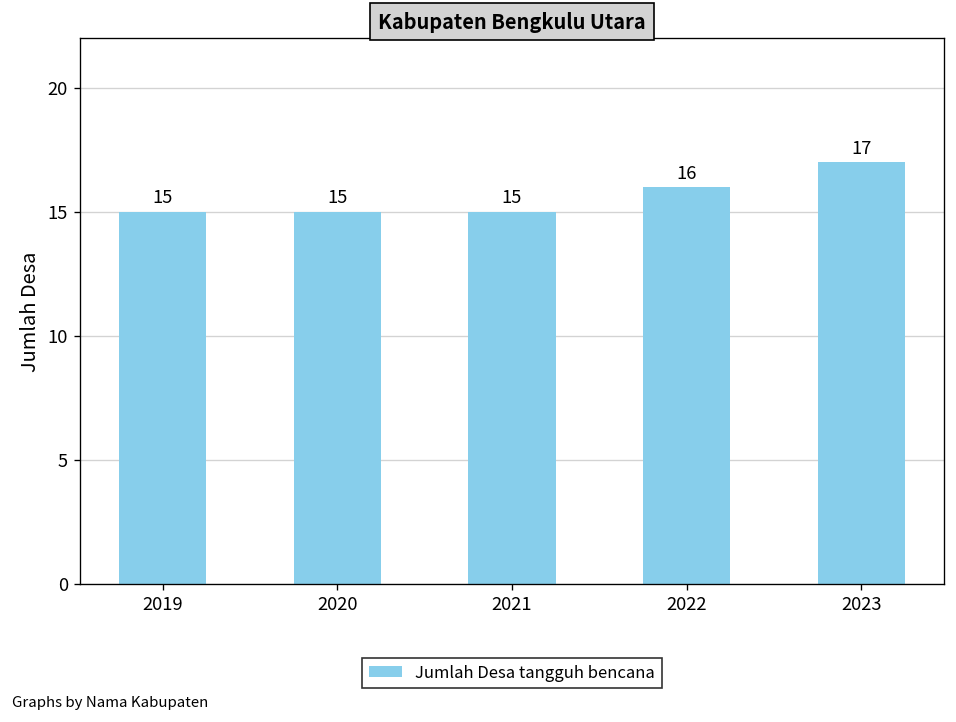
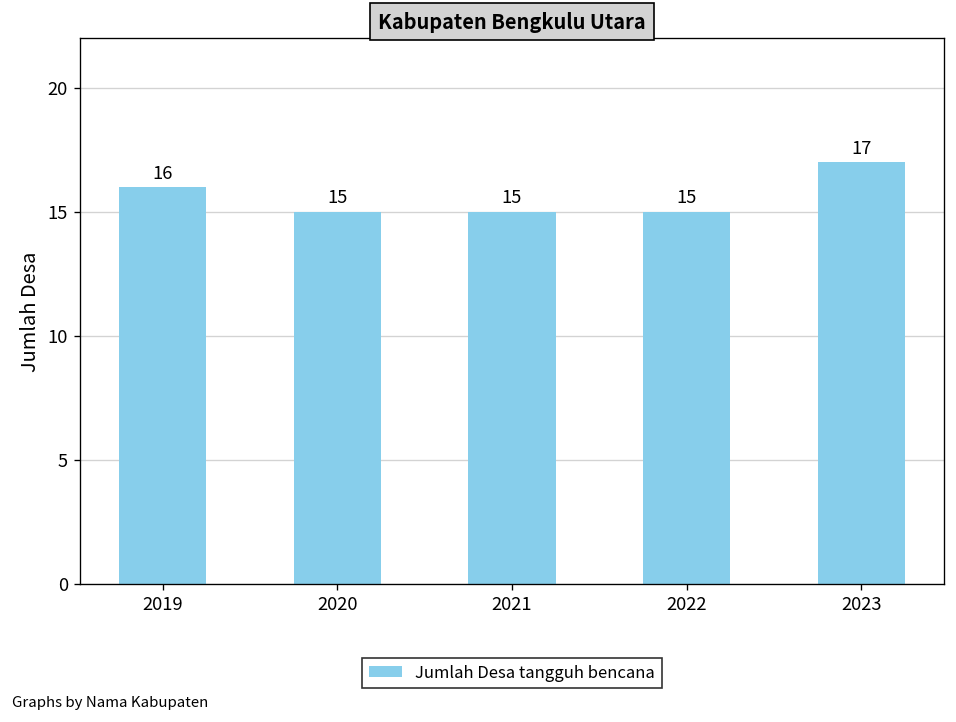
2019: 15 -> 16
2022: 16 -> 15
